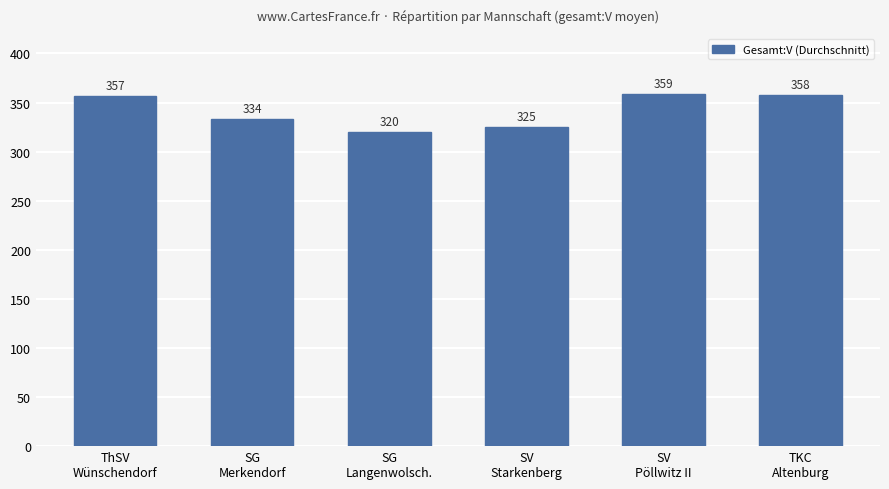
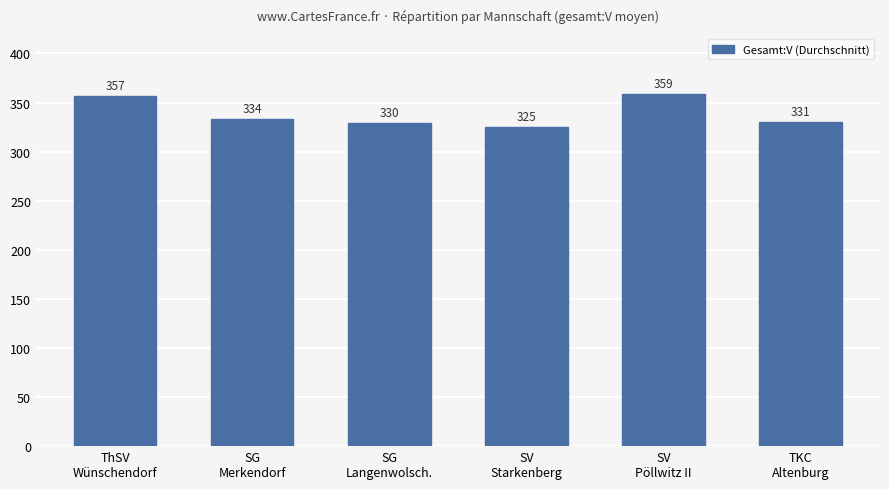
SG Langenwolsch.: 320 -> 330
TKC Altenburg: 358 -> 331
